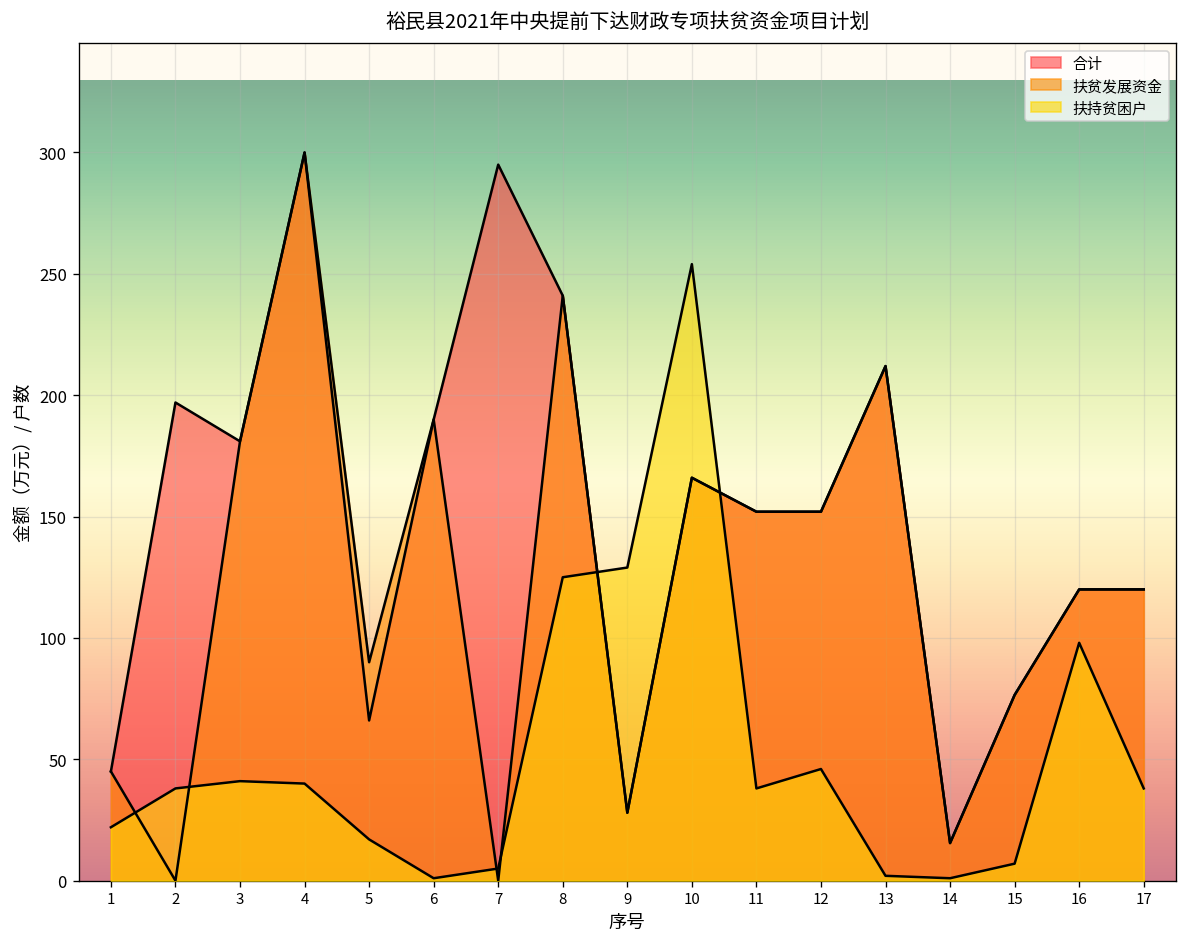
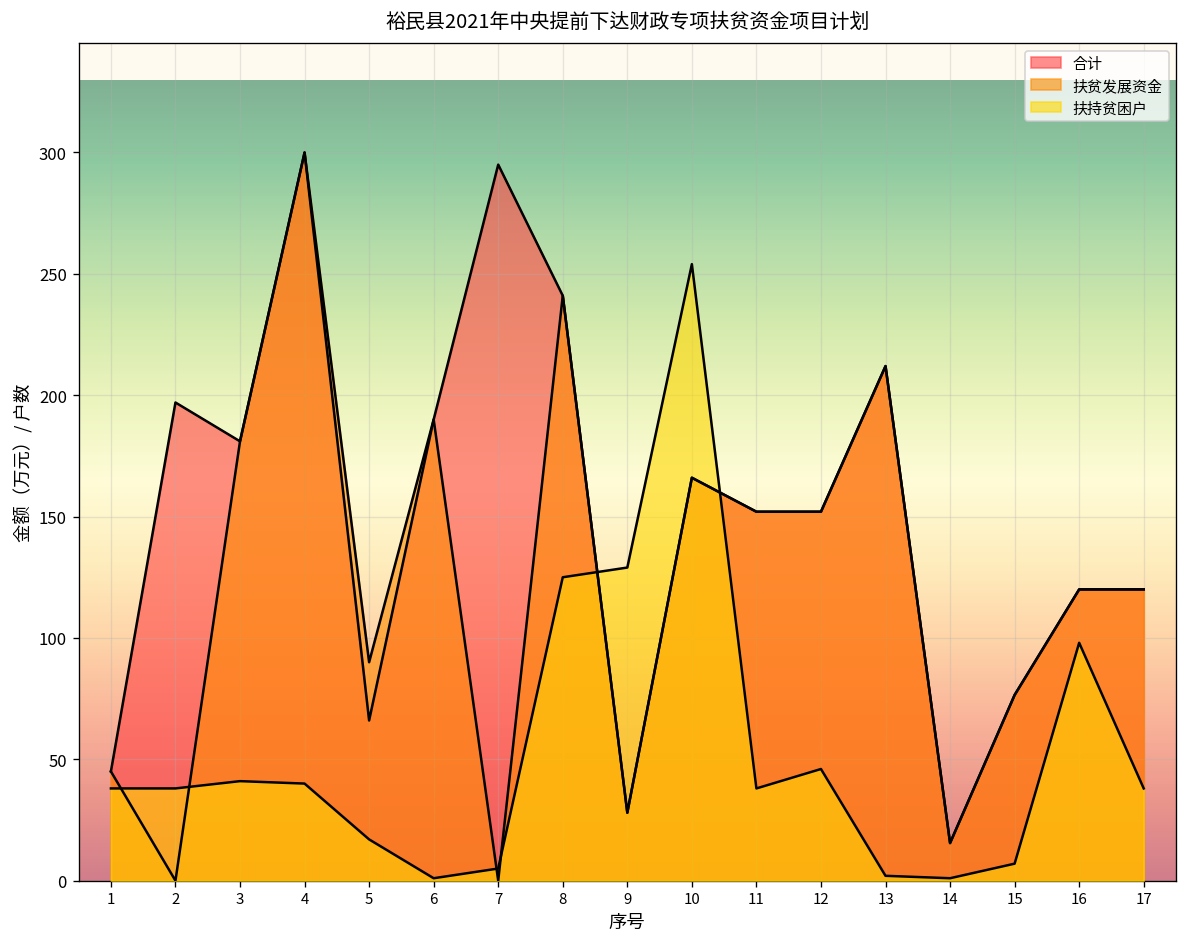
扶持贫困户, 1: 22 -> 38
